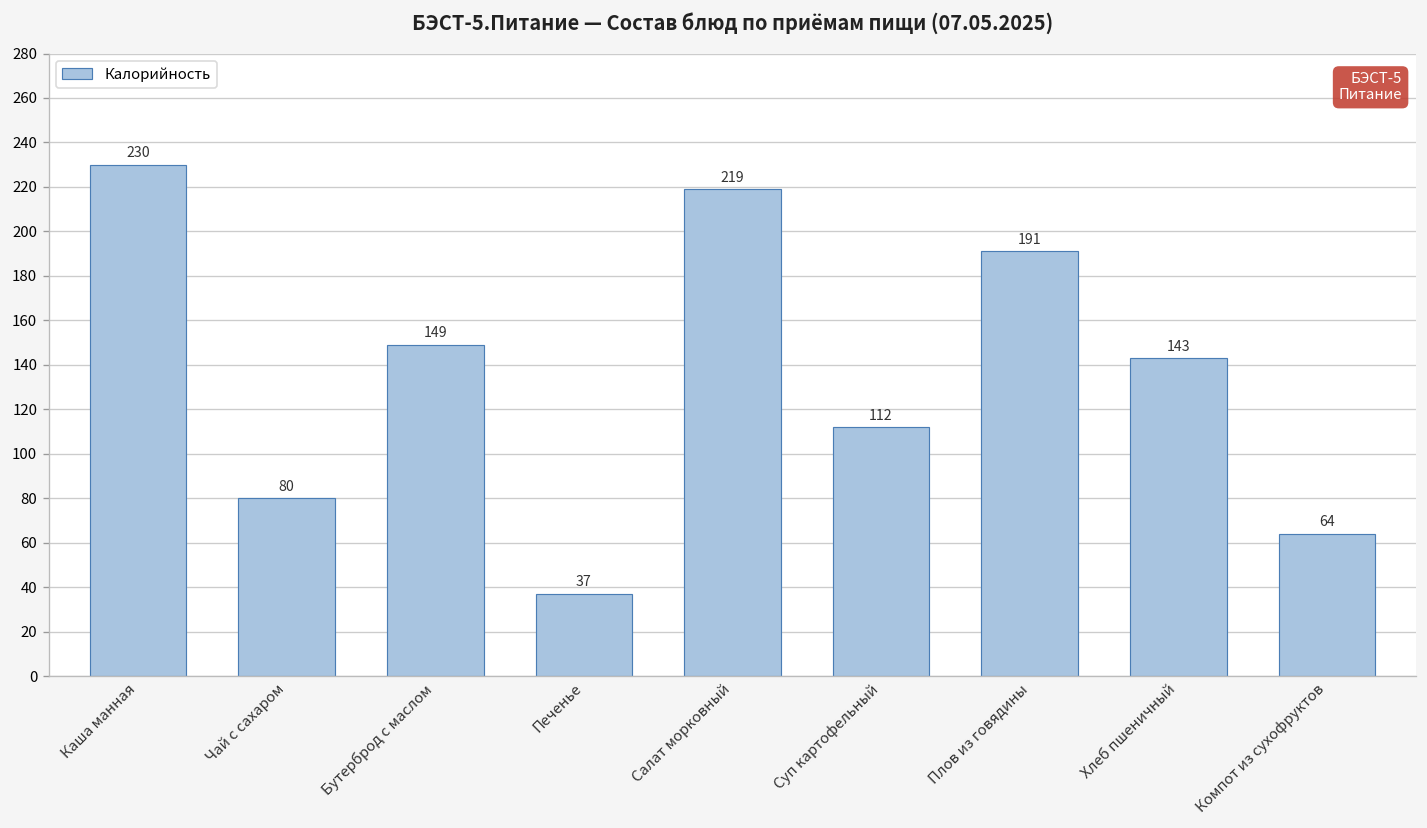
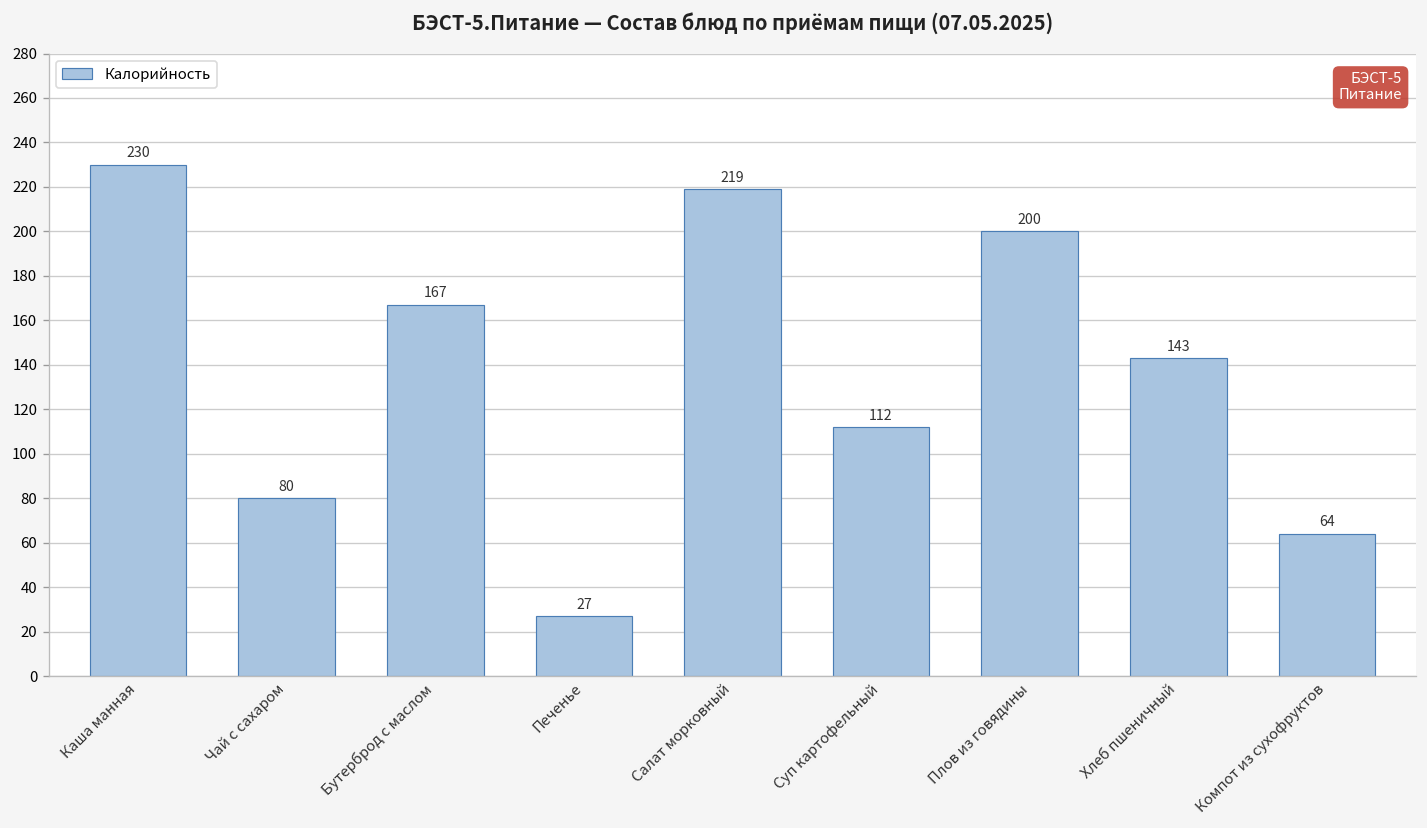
Бутерброд с маслом: 149 -> 167
Печенье: 37 -> 27
Плов из говядины: 191 -> 200
